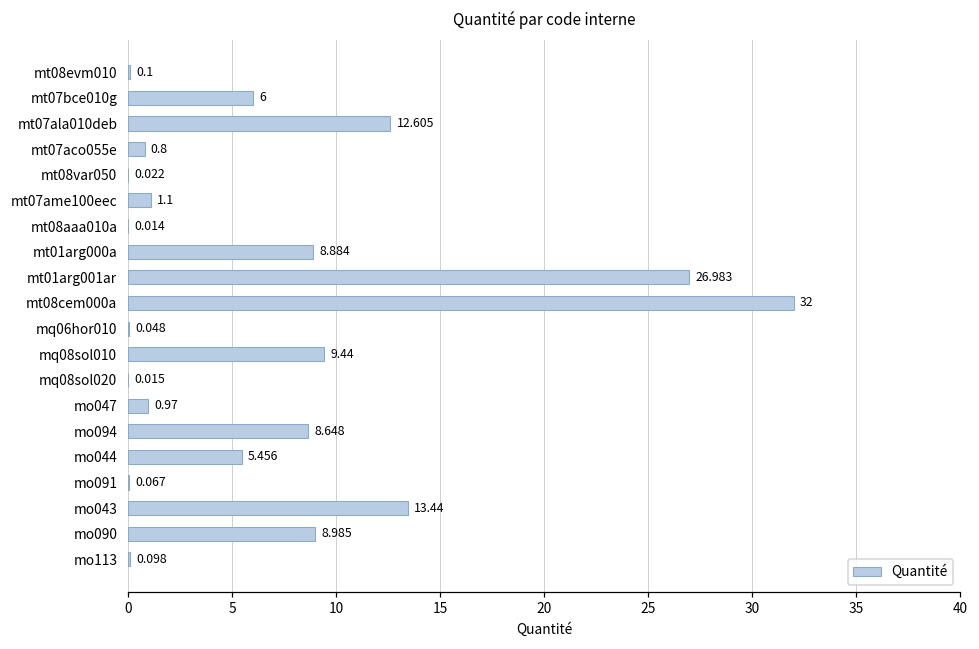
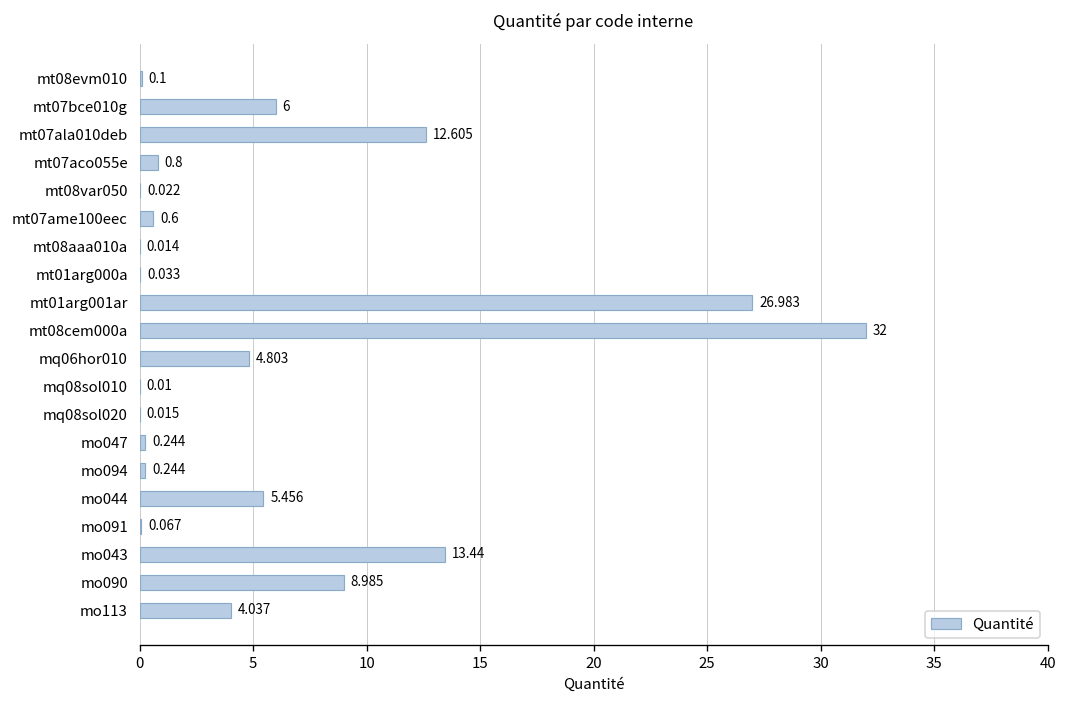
mt07ame100eec: 1.1 -> 0.6
mt01arg000a: 8.884 -> 0.033
mq06hor010: 0.048 -> 4.803
mq08sol010: 9.44 -> 0.01
mo047: 0.97 -> 0.244
mo094: 8.648 -> 0.244
mo113: 0.098 -> 4.037
